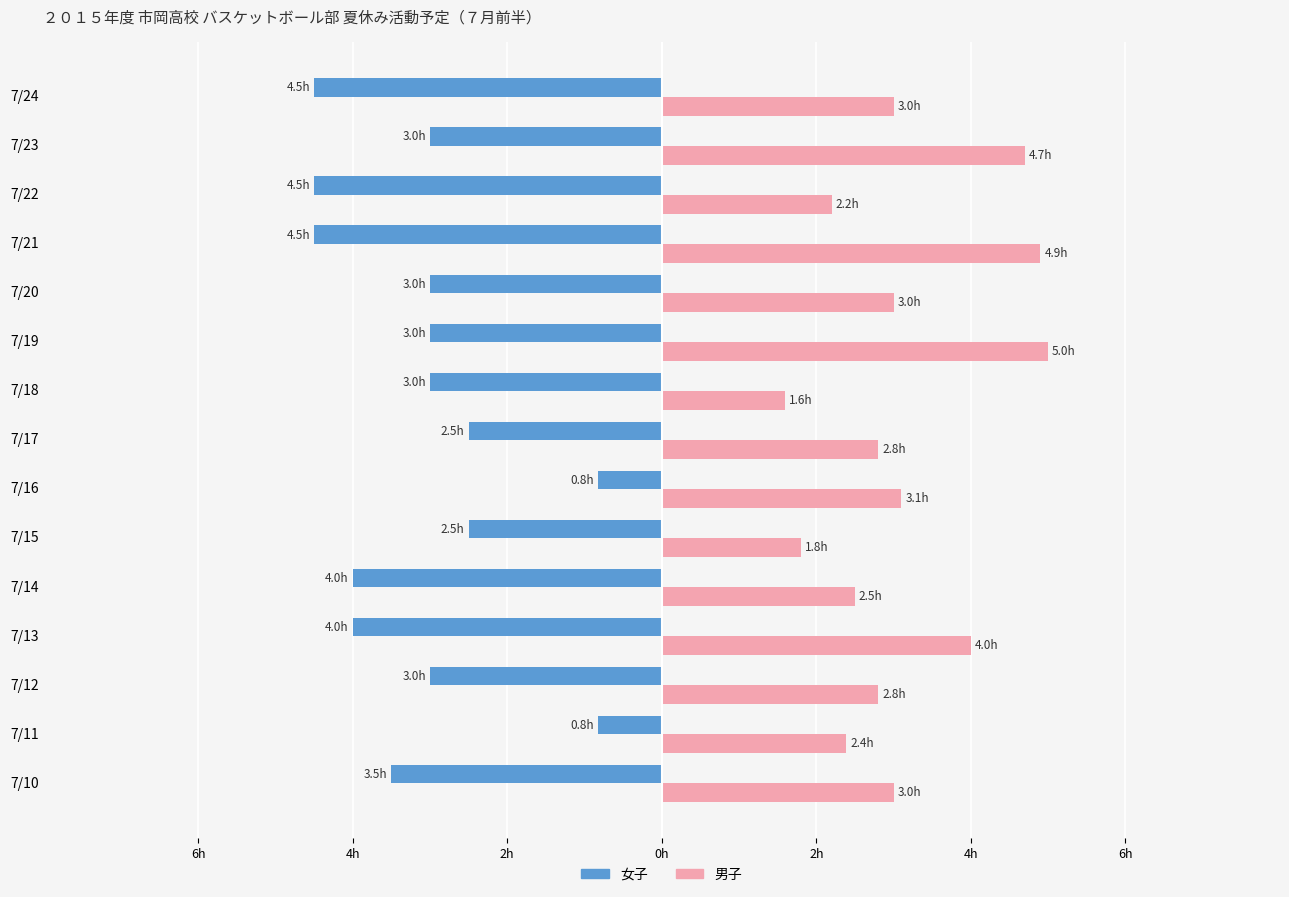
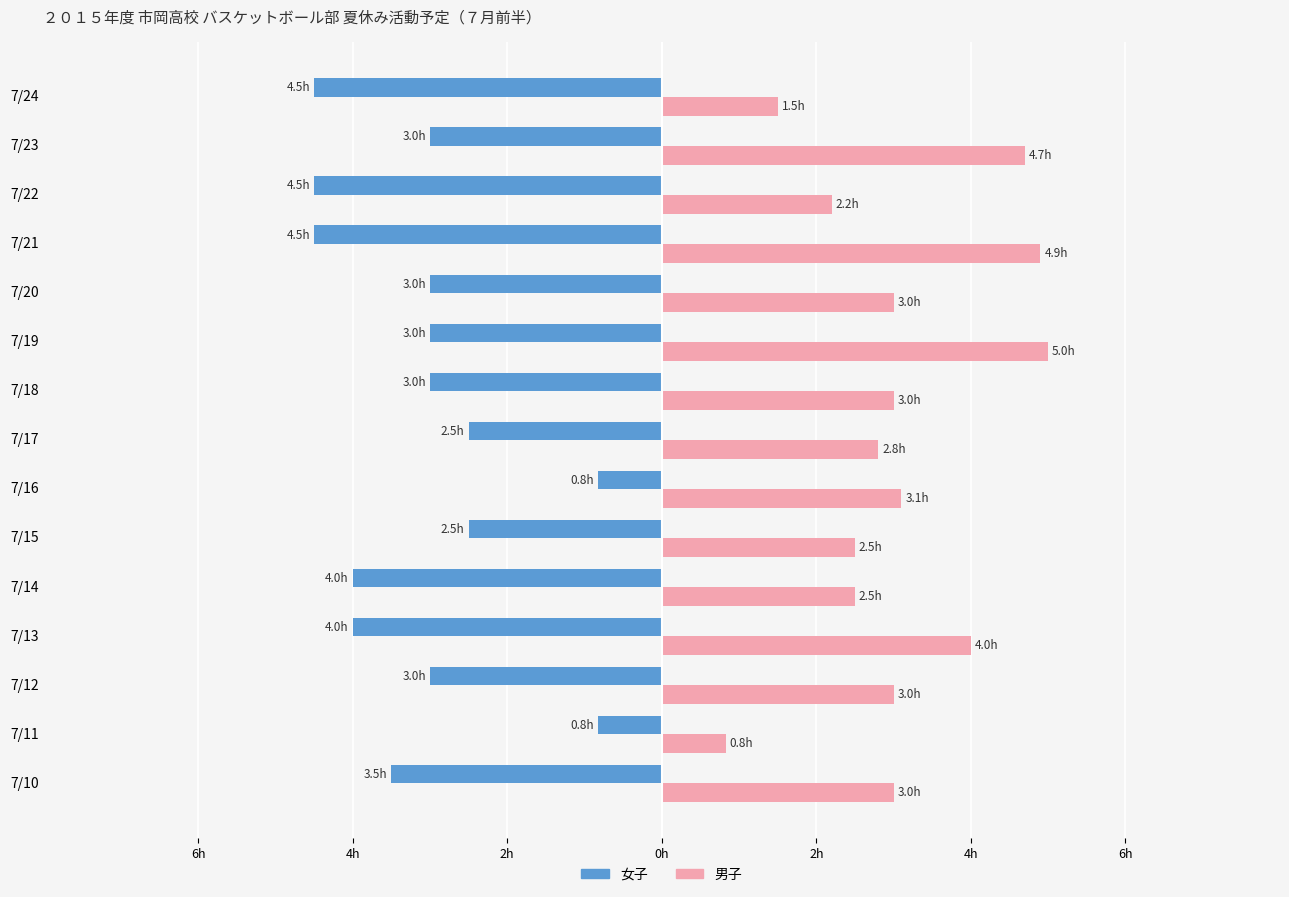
男子, 7/24: 3.0h -> 1.5h
男子, 7/18: 1.6h -> 3.0h
男子, 7/15: 1.8h -> 2.5h
男子, 7/12: 2.8h -> 3.0h
男子, 7/11: 2.4h -> 0.8h
